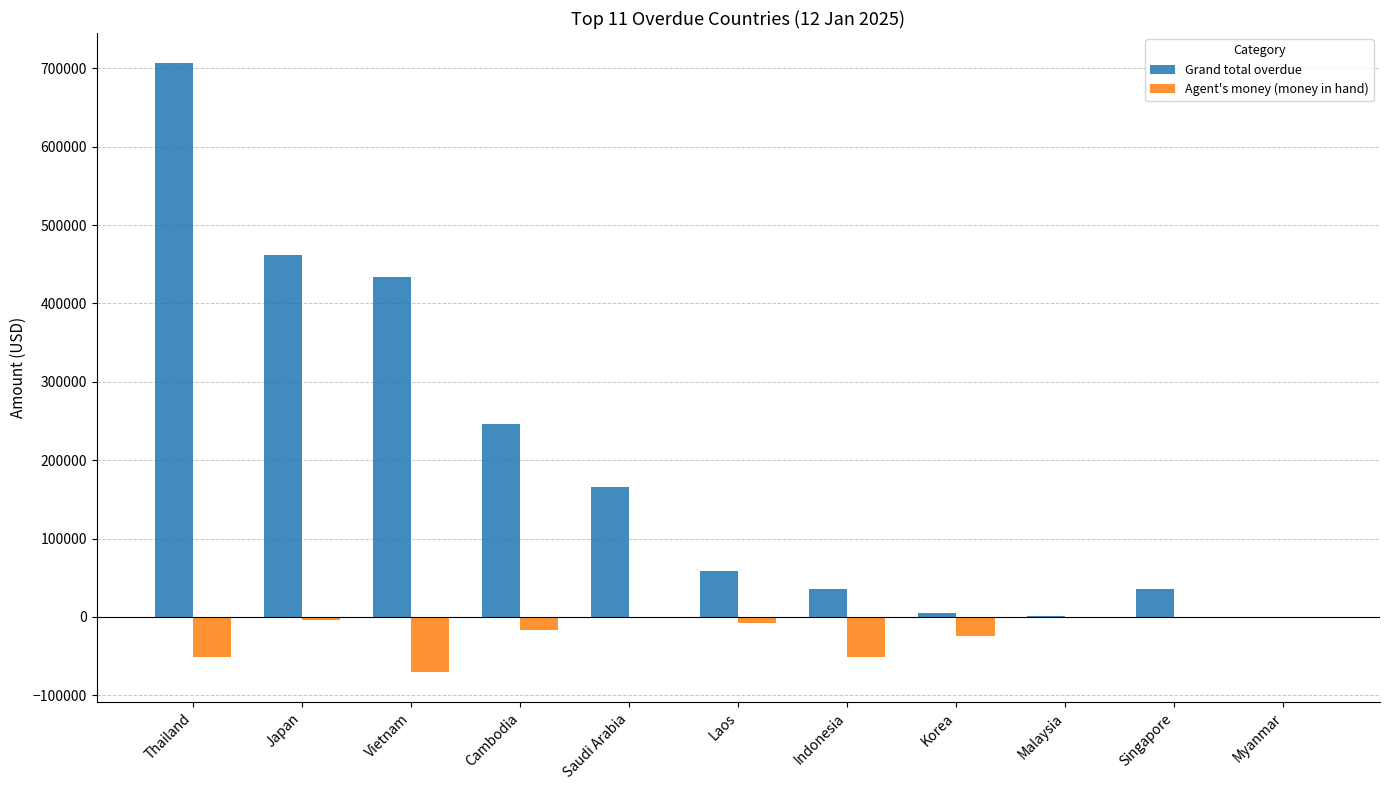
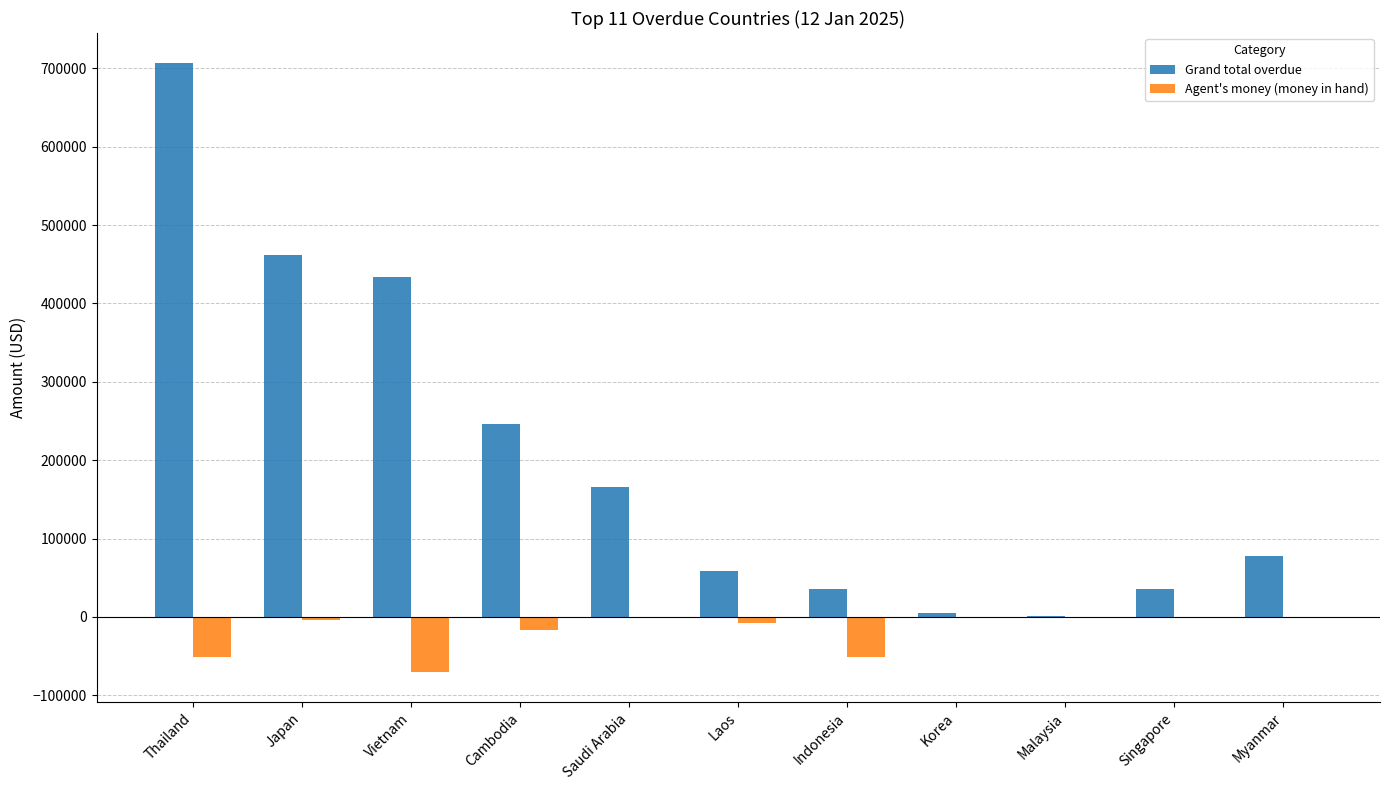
Agent's money (money in hand), Korea: -20000 -> 0
Grand total overdue, Myanmar: 0 -> 80000
